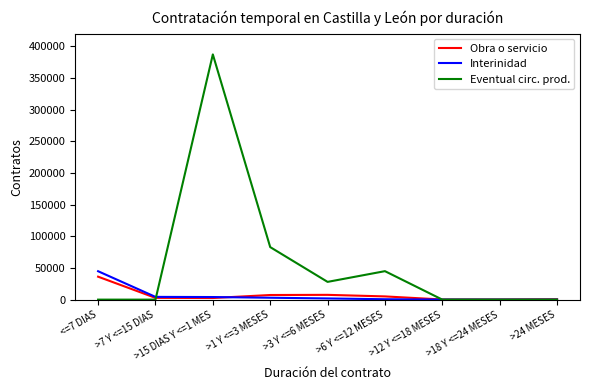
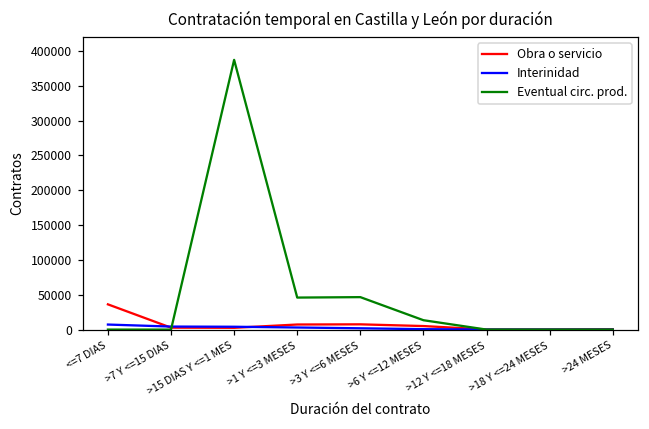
Interinidad, <=7 DIAS: 40000 -> 10000
Eventual circ. prod., >1 Y <=3 MESES: 80000 -> 50000
Eventual circ. prod., >3 Y <=6 MESES: 30000 -> 50000
Eventual circ. prod., >6 Y <=12 MESES: 40000 -> 10000
